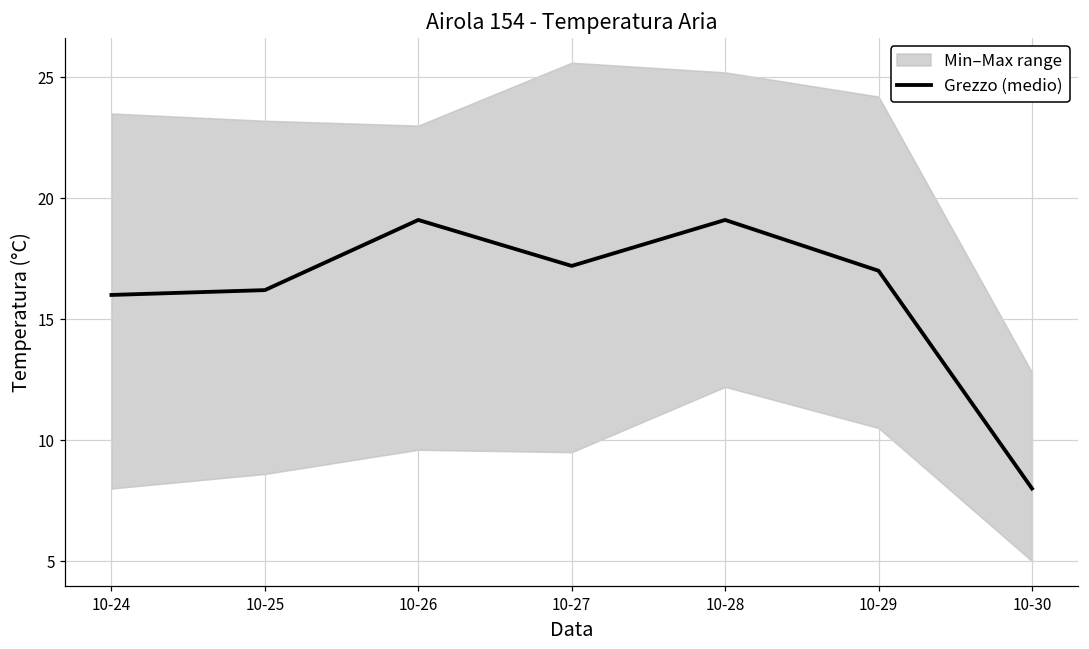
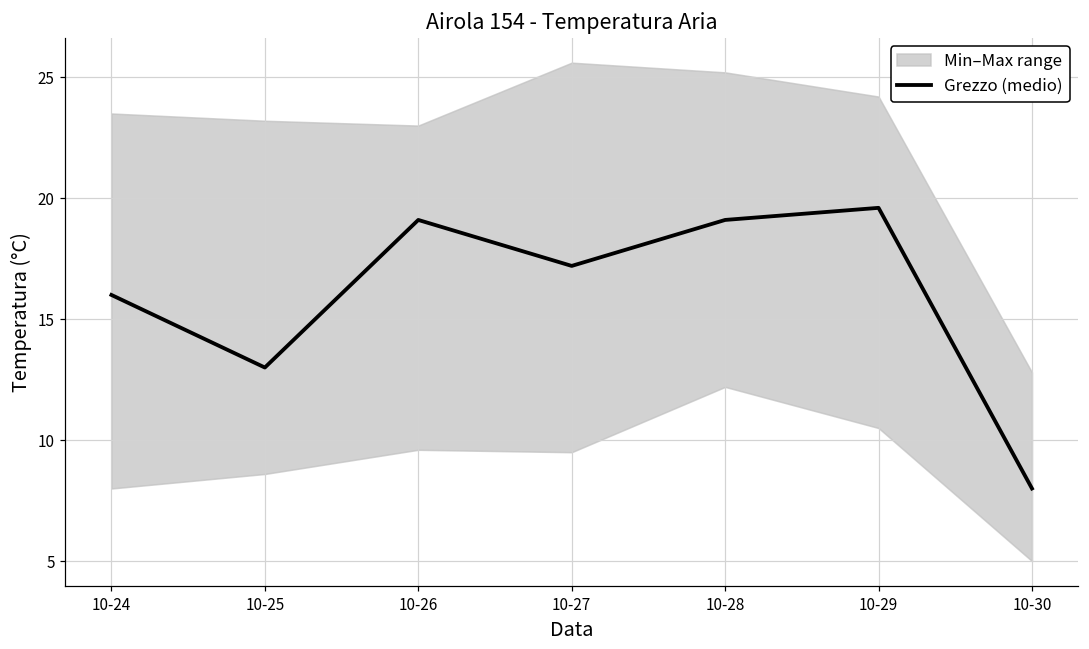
Grezzo (medio), 10-25: 16.2 -> 13.0
Grezzo (medio), 10-29: 17.0 -> 19.6
